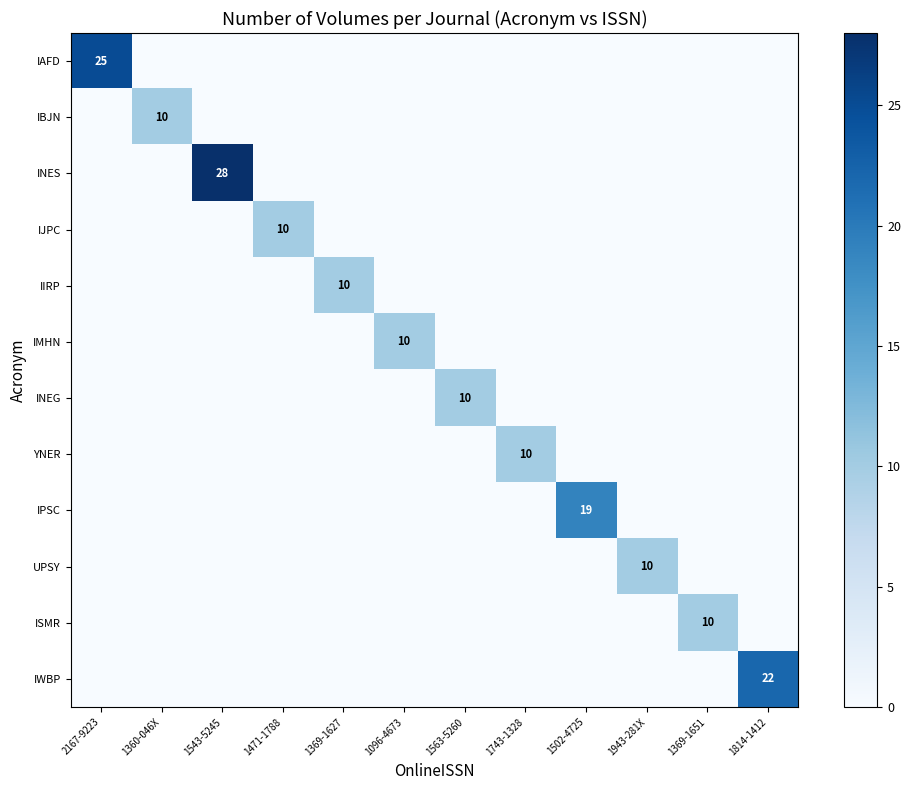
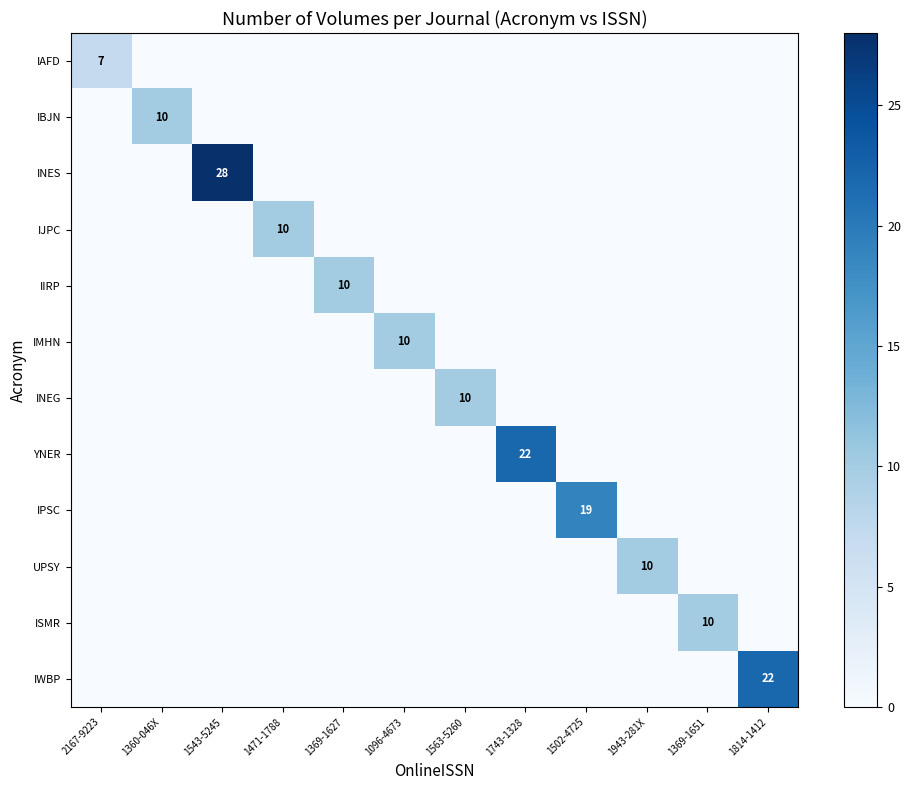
IAFD, 2167-9223: 25 -> 7
YNER, 1743-1328: 10 -> 22
